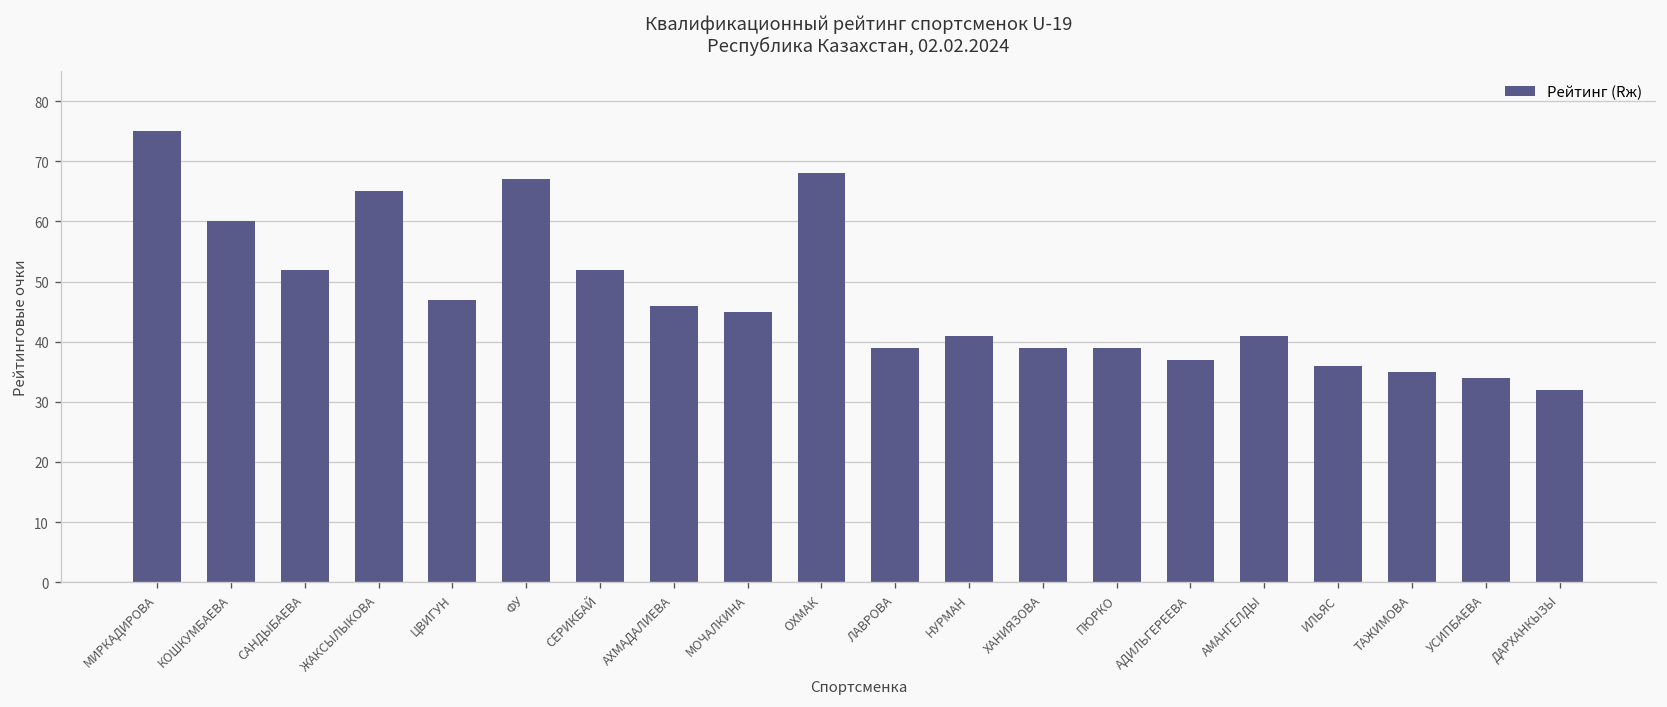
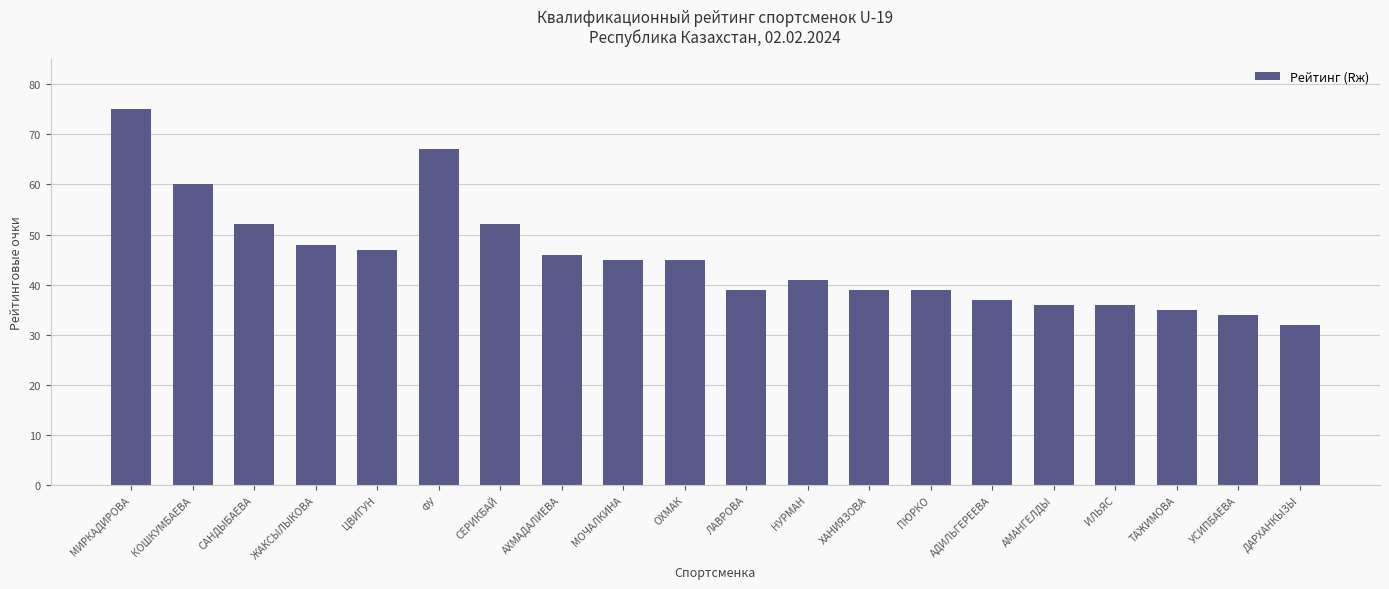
ЖАКСЫЛЫКОВА: 65 -> 48
ОХМАК: 68 -> 45
АМАНГЕЛДЫ: 41 -> 36
